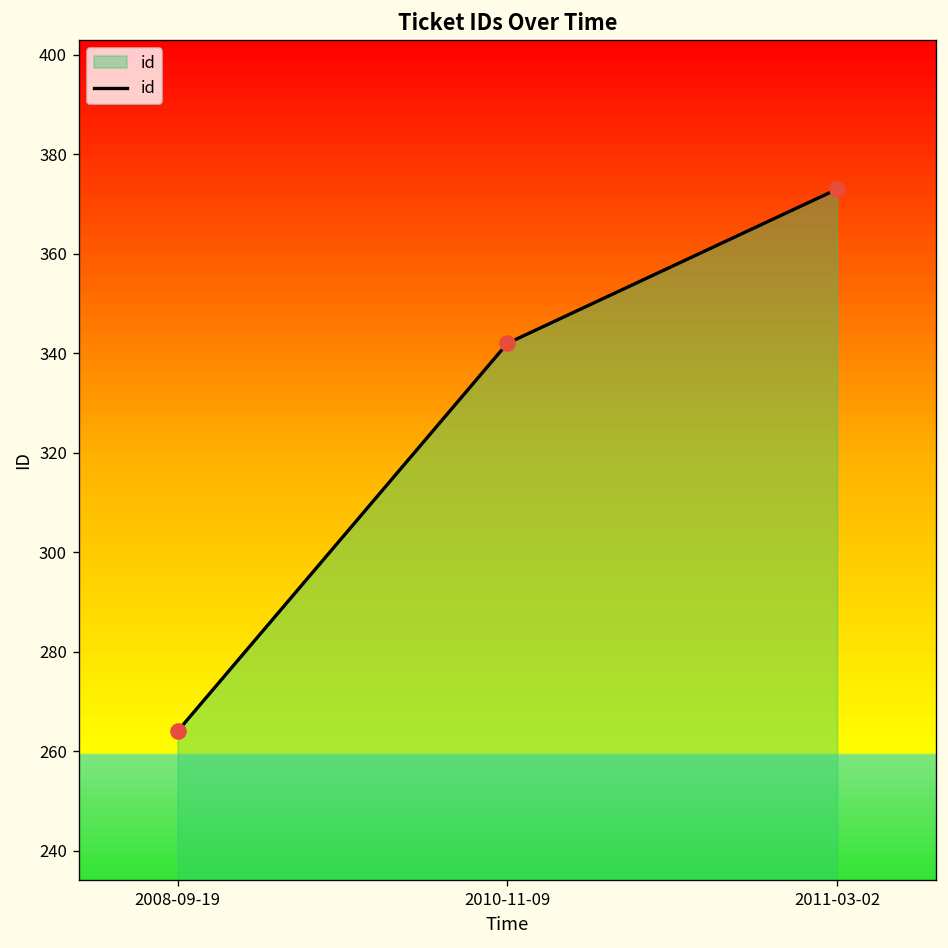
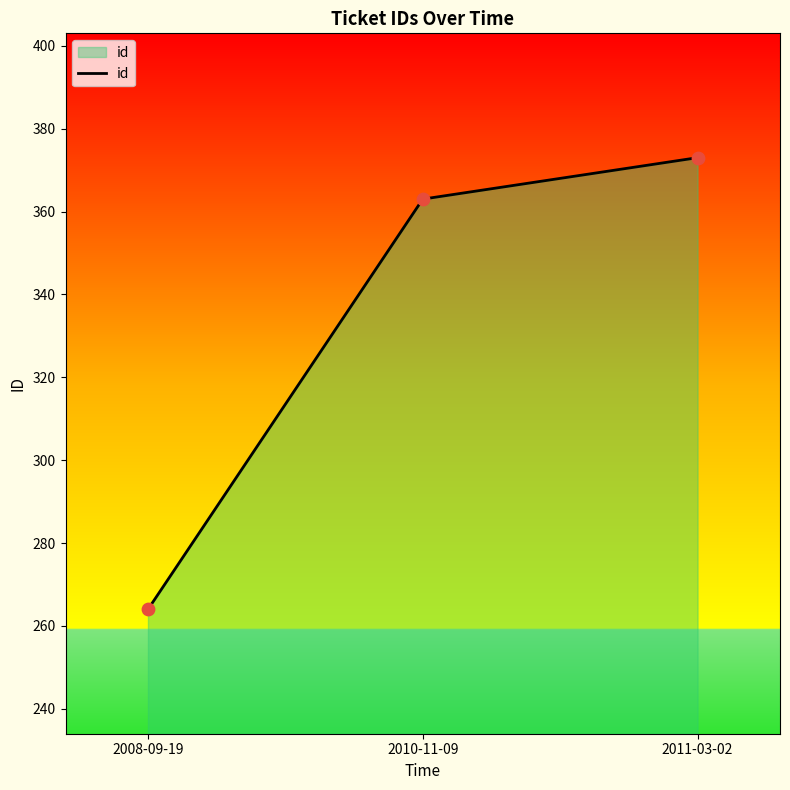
2010-11-09: 342 -> 363
